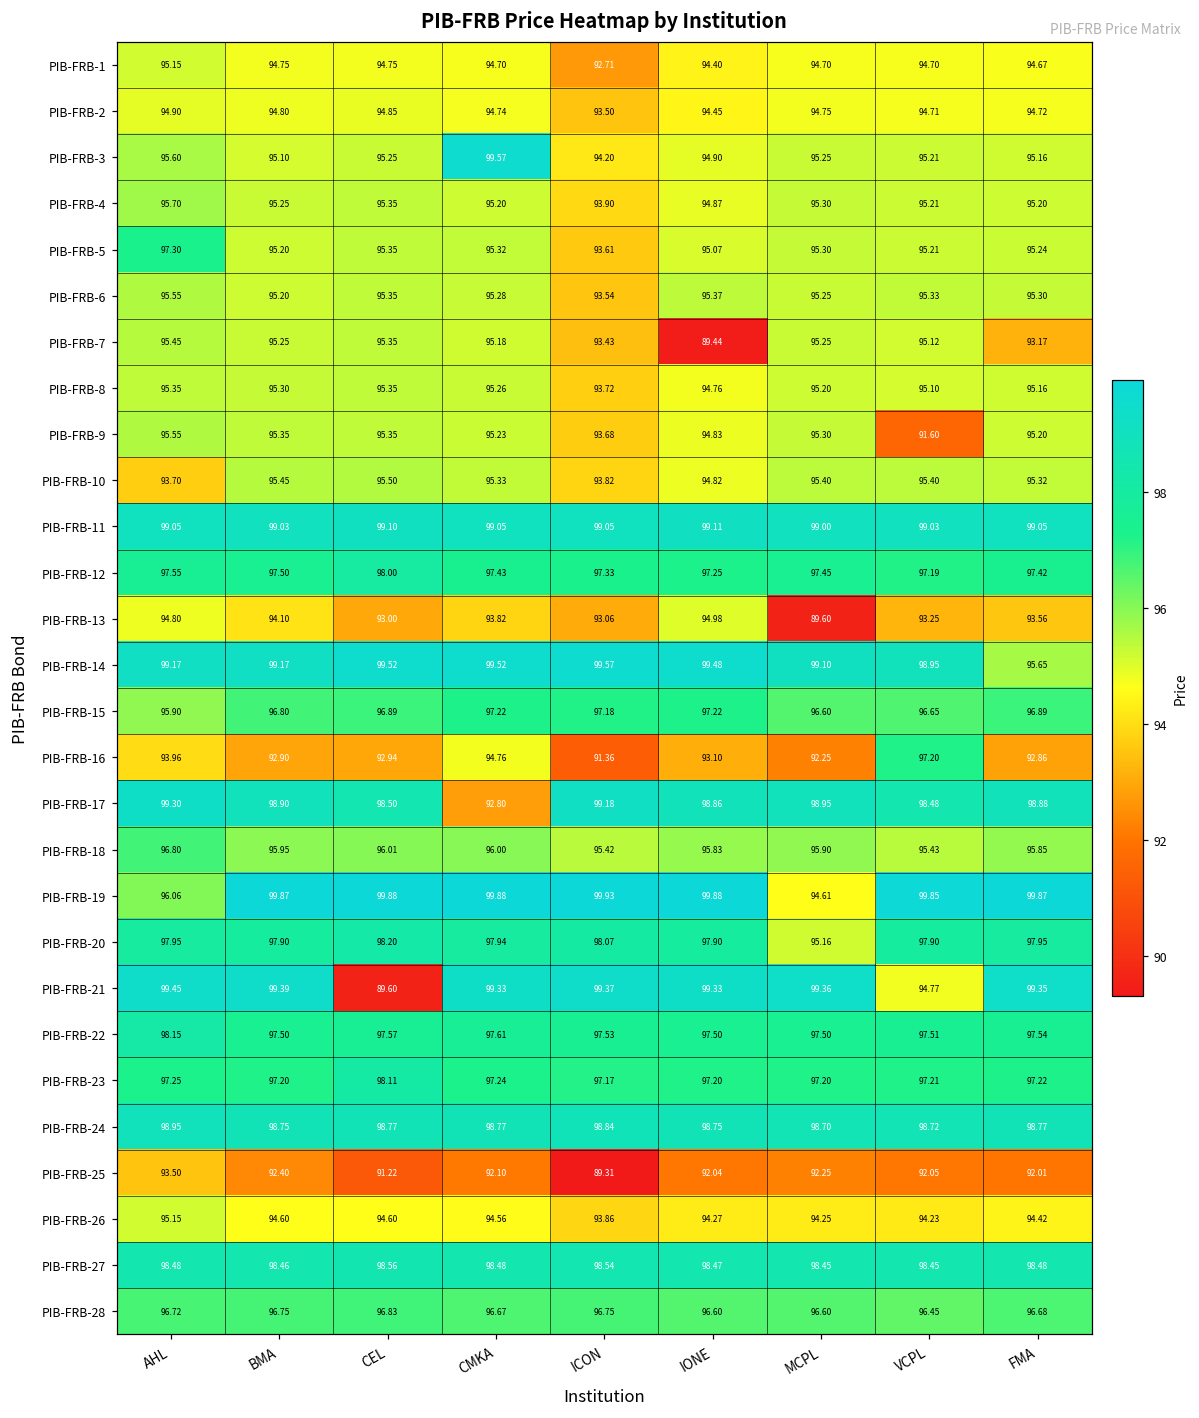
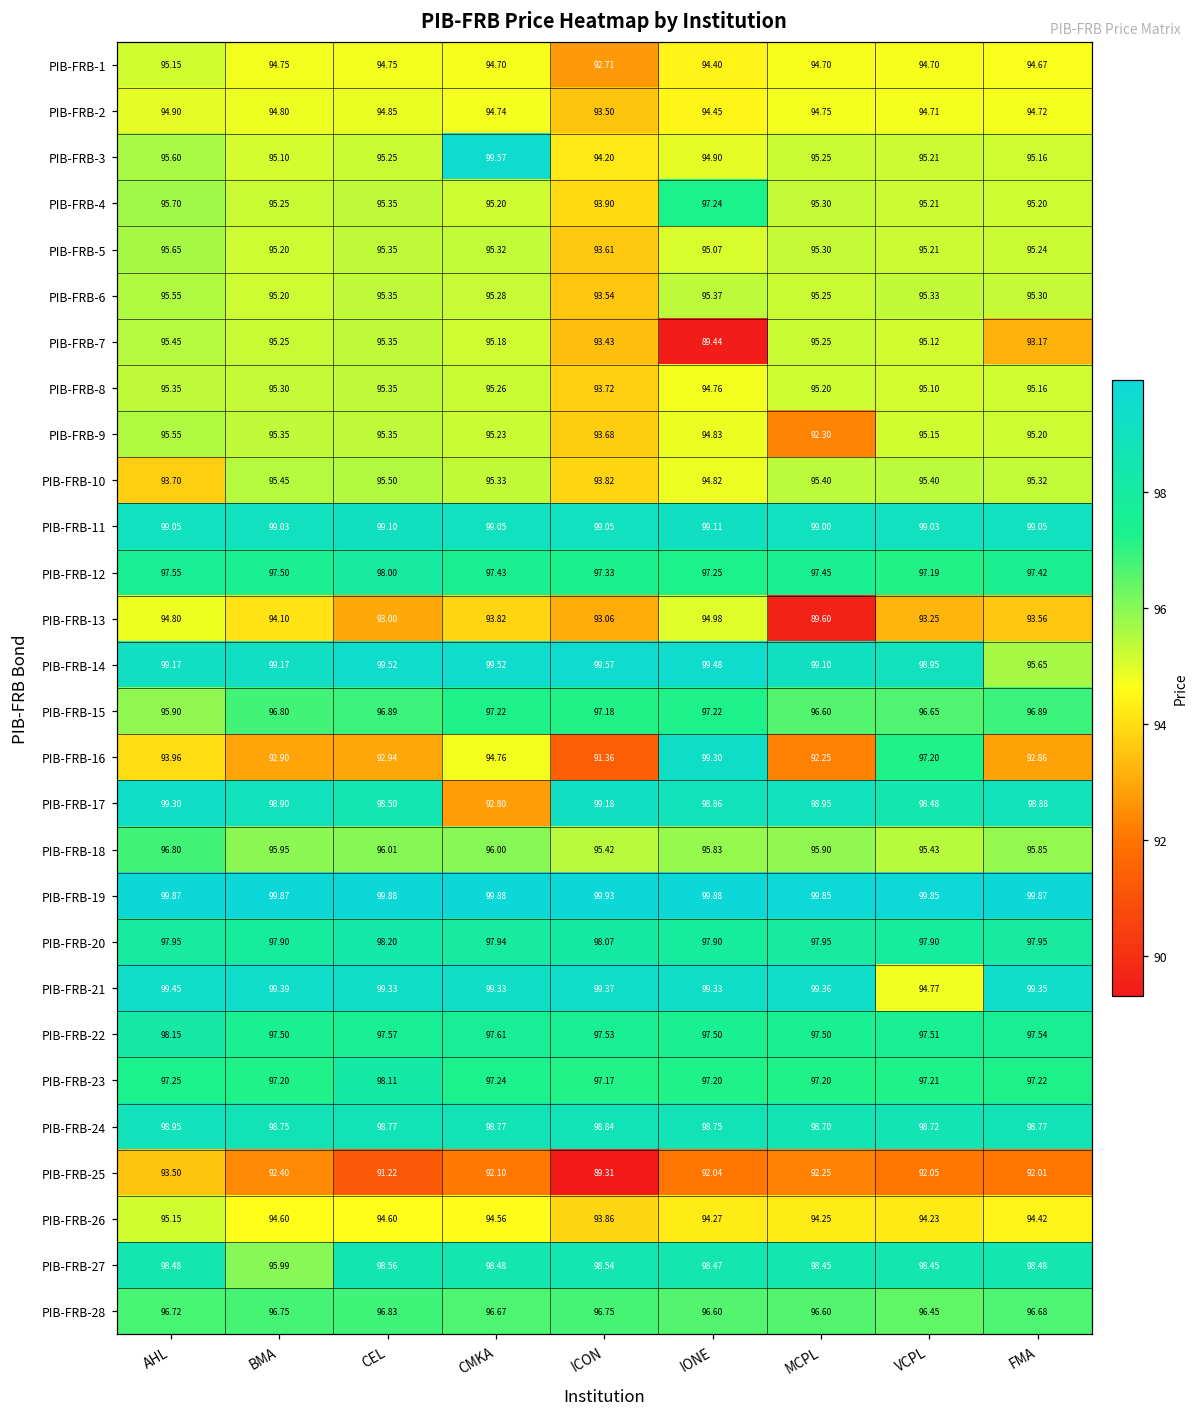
PIB-FRB-4, IONE: 94.87 -> 97.24
PIB-FRB-5, AHL: 97.30 -> 95.65
PIB-FRB-9, MCPL: 95.30 -> 92.30
PIB-FRB-9, VCPL: 91.60 -> 95.15
PIB-FRB-16, IONE: 93.10 -> 99.30
PIB-FRB-19, AHL: 96.06 -> 99.87
PIB-FRB-19, MCPL: 94.61 -> 99.85
PIB-FRB-20, MCPL: 95.16 -> 97.95
PIB-FRB-21, CEL: 89.60 -> 99.33
PIB-FRB-27, BMA: 98.46 -> 95.99
